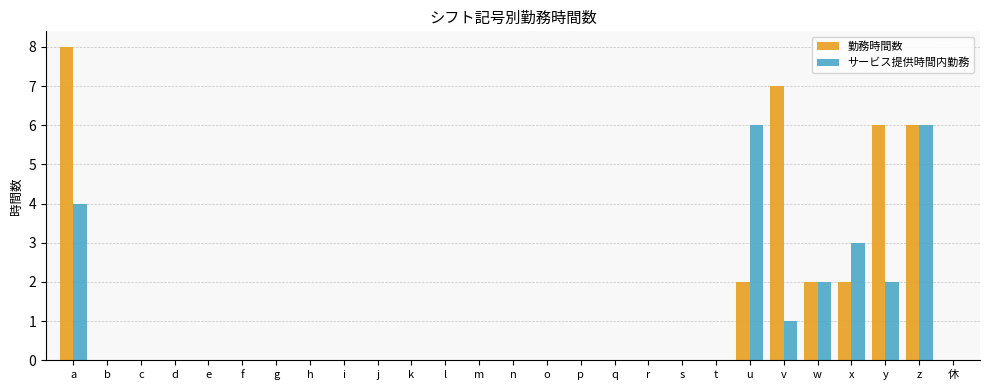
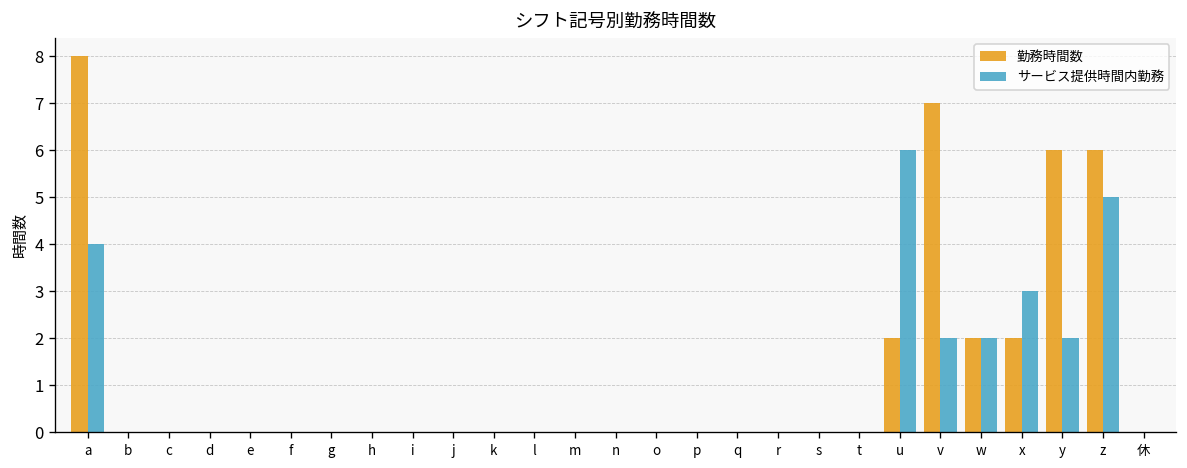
サービス提供時間内勤務, v: 1 -> 2
サービス提供時間内勤務, z: 6 -> 5
